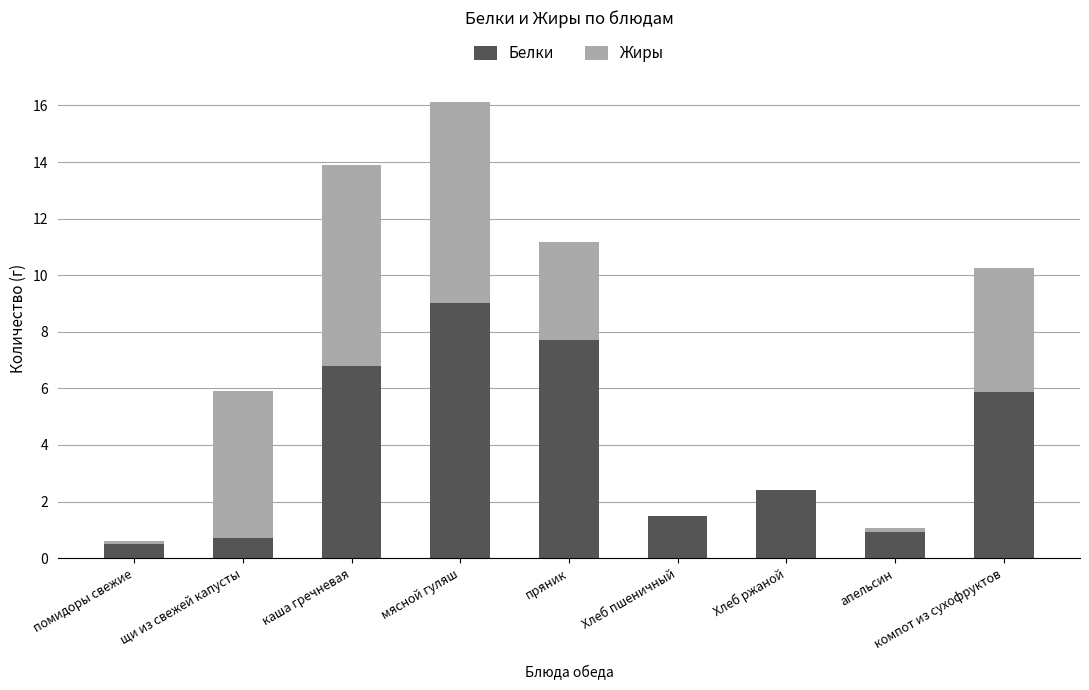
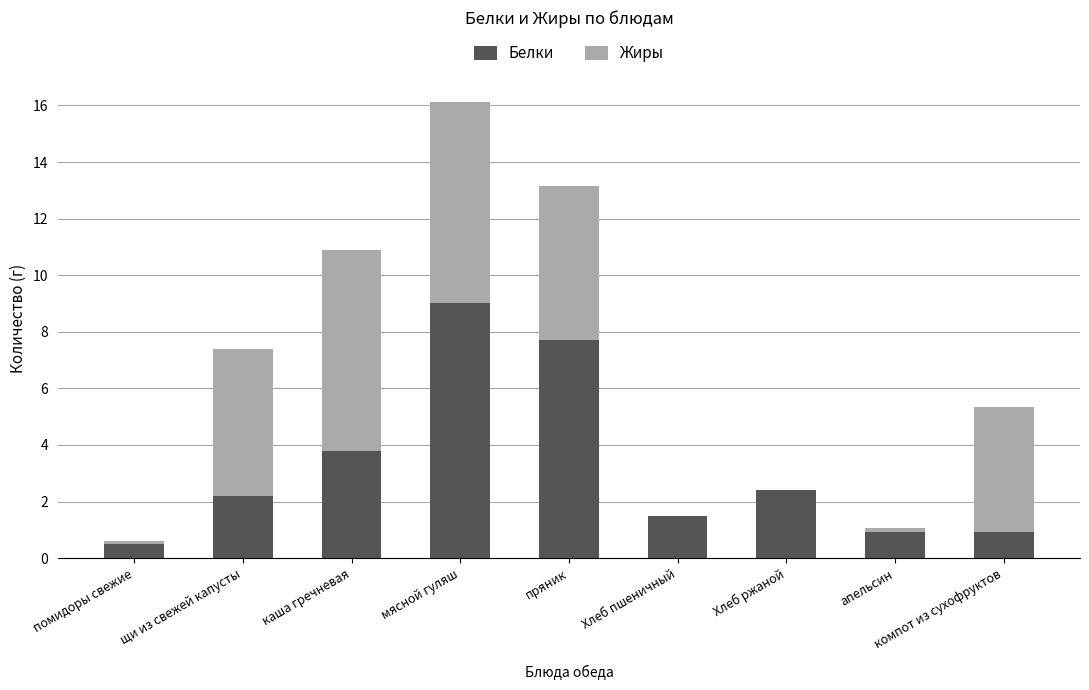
Белки, щи из свежей капусты: 0.7 -> 2.2
Белки, каша гречневая: 6.8 -> 3.8
Жиры, пряник: 3.5 -> 5.5
Белки, компот из сухофруктов: 5.9 -> 0.9
